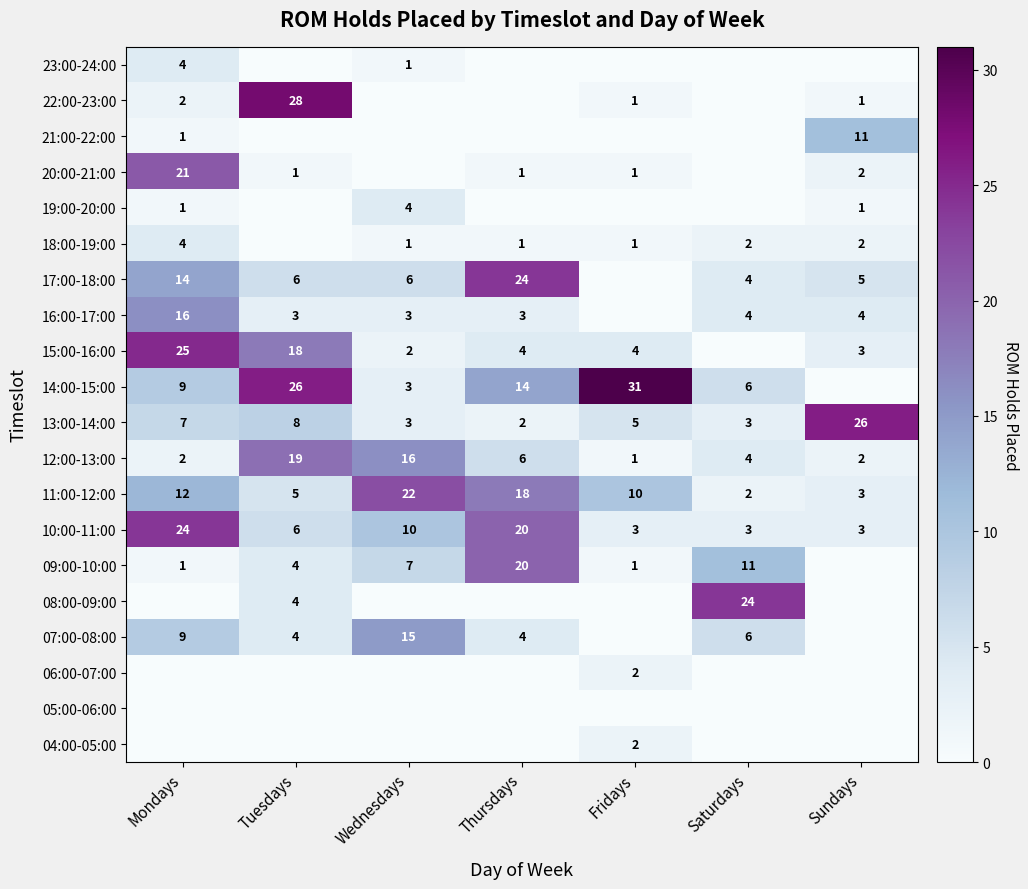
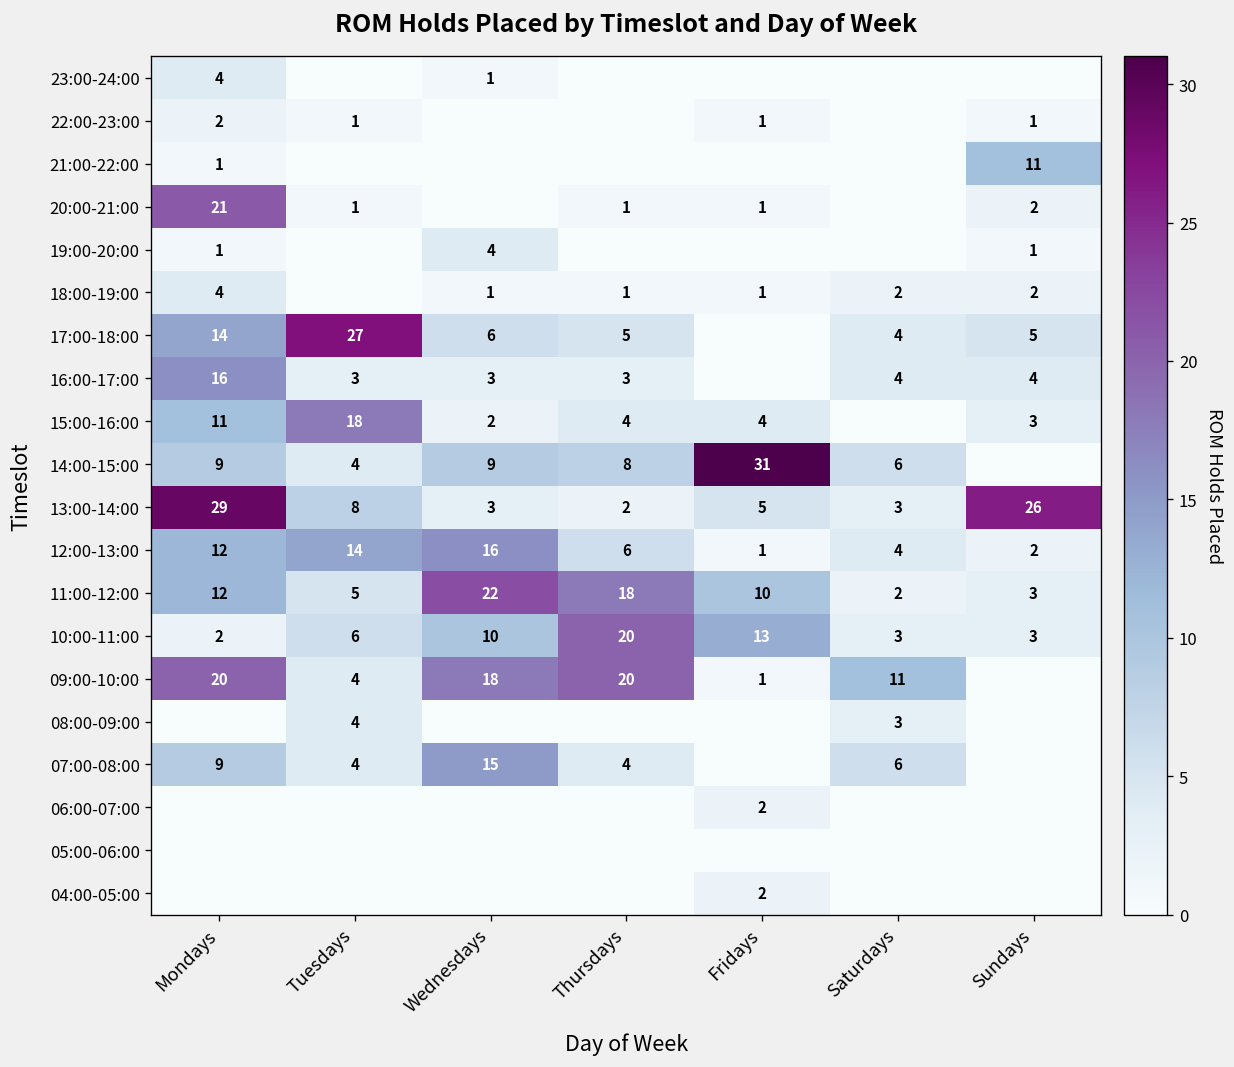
22:00-23:00, Tuesdays: 28 -> 1
17:00-18:00, Tuesdays: 6 -> 27
17:00-18:00, Thursdays: 24 -> 5
15:00-16:00, Mondays: 25 -> 11
14:00-15:00, Tuesdays: 26 -> 4
14:00-15:00, Wednesdays: 3 -> 9
14:00-15:00, Thursdays: 14 -> 8
13:00-14:00, Mondays: 7 -> 29
12:00-13:00, Mondays: 2 -> 12
12:00-13:00, Tuesdays: 19 -> 14
10:00-11:00, Mondays: 24 -> 2
10:00-11:00, Fridays: 3 -> 13
09:00-10:00, Mondays: 1 -> 20
09:00-10:00, Wednesdays: 7 -> 18
08:00-09:00, Saturdays: 24 -> 3
